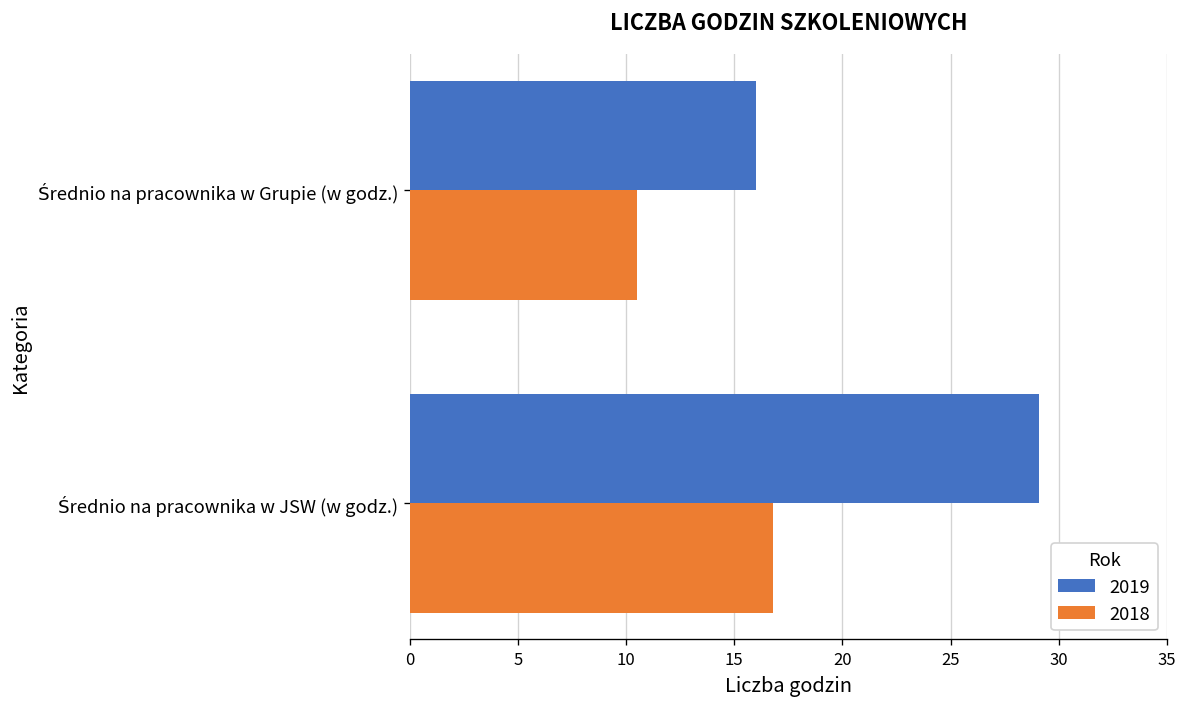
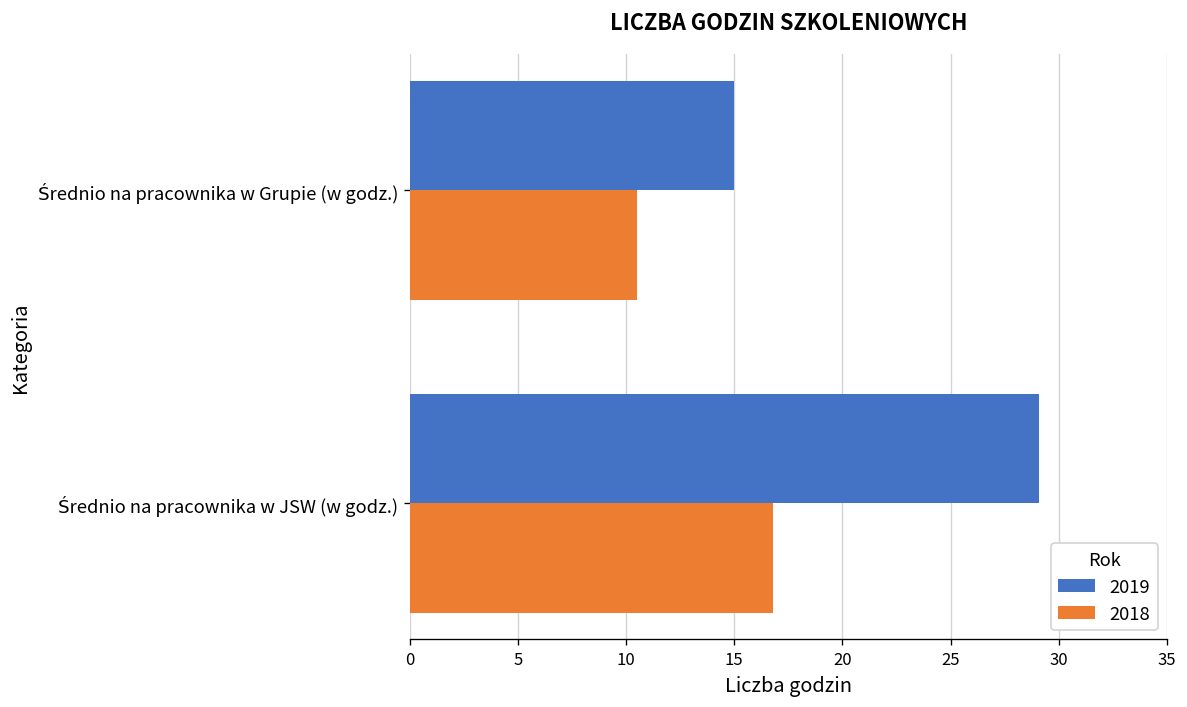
2019, Średnio na pracownika w Grupie (w godz.): 16 -> 15
